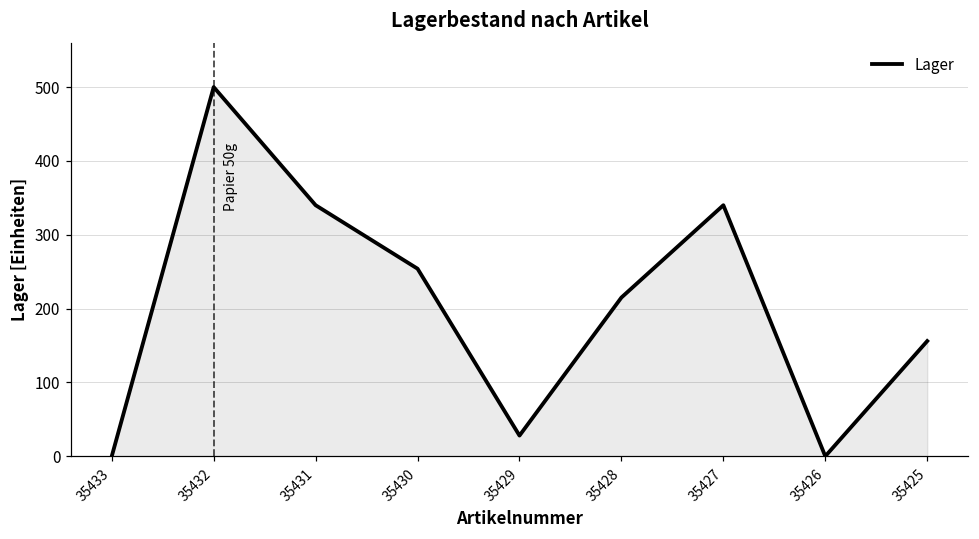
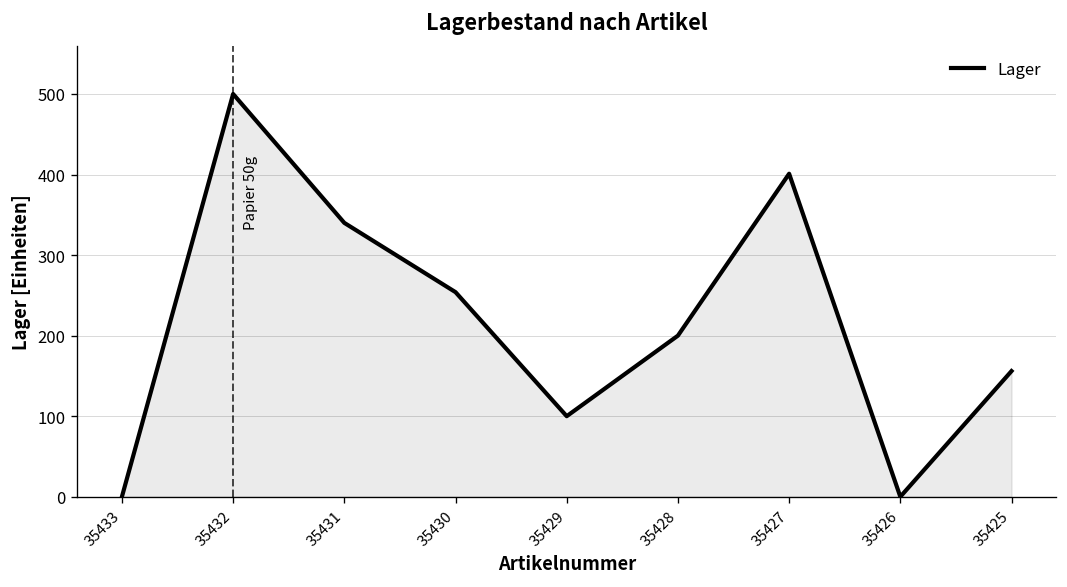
35429: 30 -> 100
35428: 220 -> 200
35427: 340 -> 400
